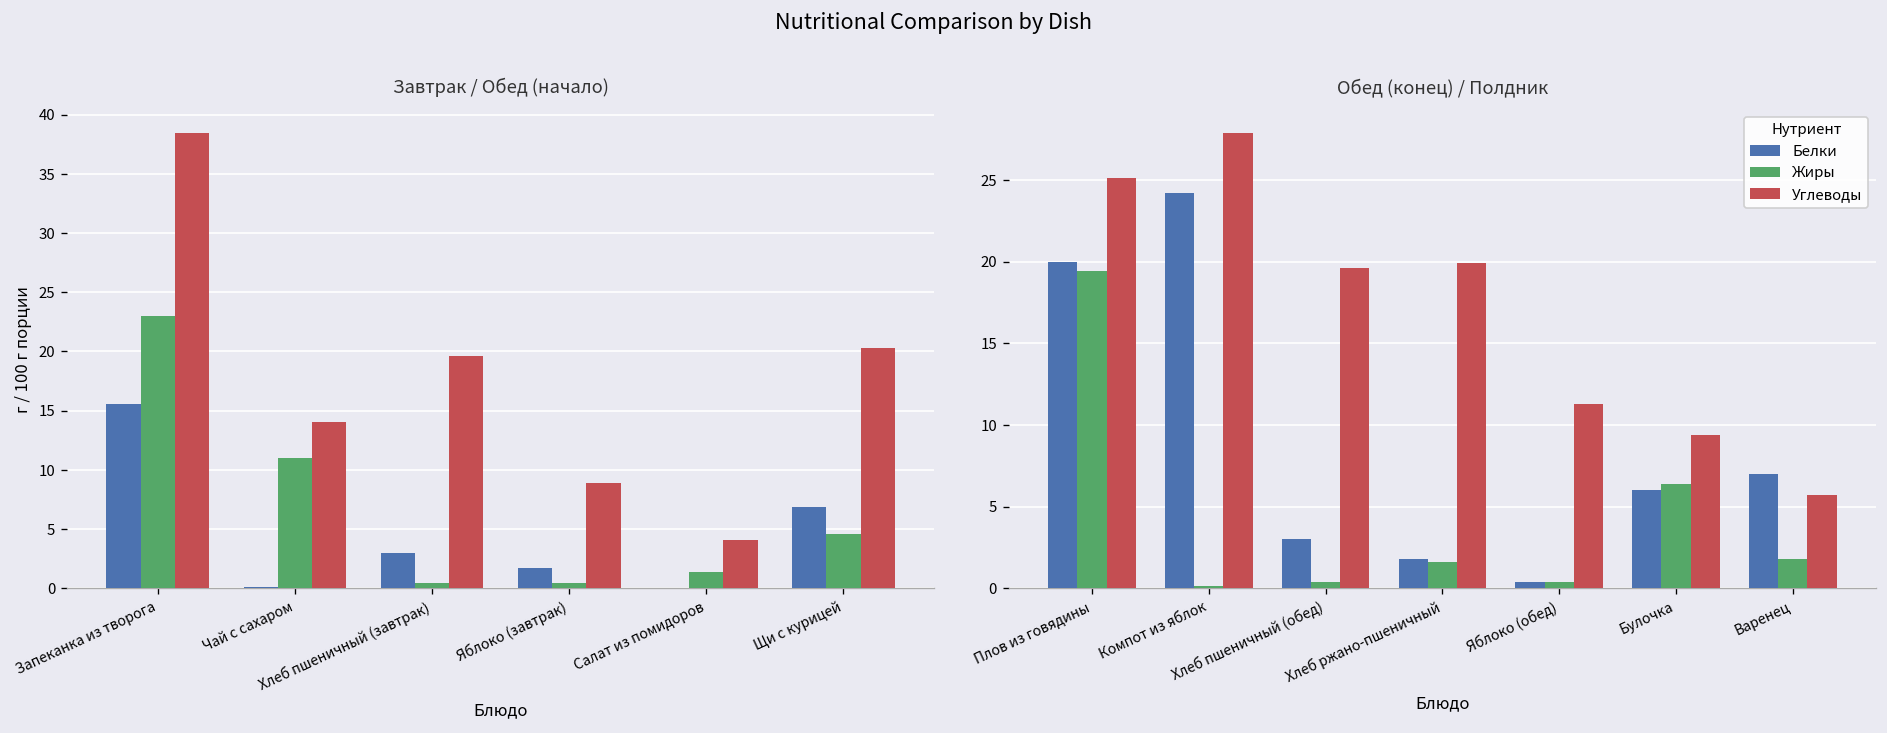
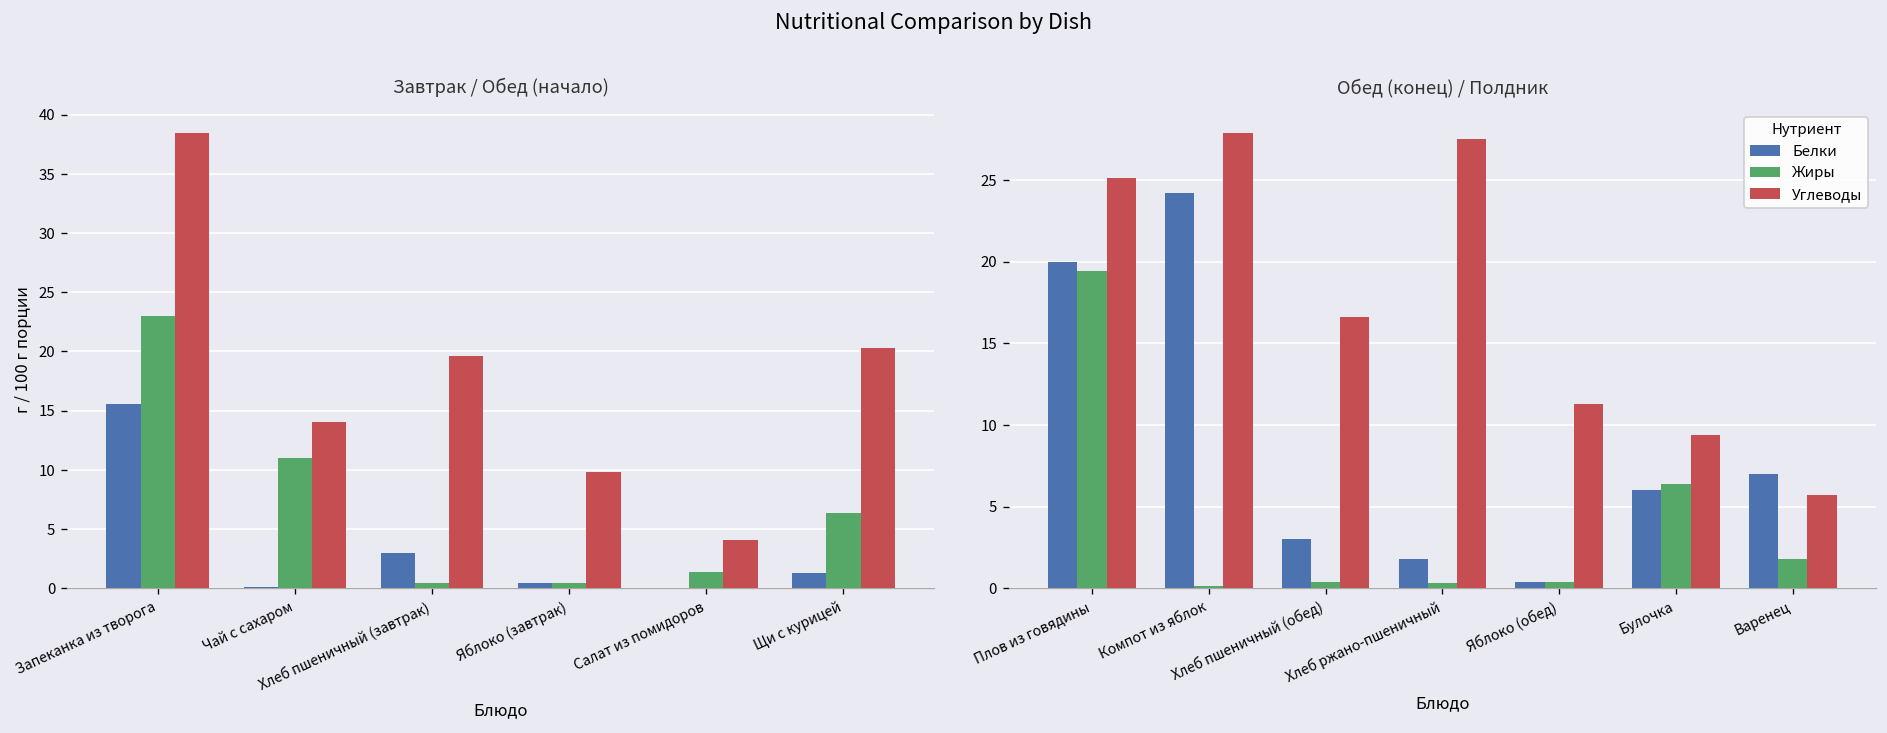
Завтрак / Обед (начало), Белки, Яблоко (завтрак): 2 -> 0
Завтрак / Обед (начало), Углеводы, Яблоко (завтрак): 9 -> 10
Завтрак / Обед (начало), Белки, Щи с курицей: 7 -> 1
Завтрак / Обед (начало), Жиры, Щи с курицей: 5 -> 6
Обед (конец) / Полдник, Углеводы, Хлеб пшеничный (обед): 19.6 -> 16.6
Обед (конец) / Полдник, Жиры, Хлеб ржано-пшеничный: 1.6 -> 0.3
Обед (конец) / Полдник, Углеводы, Хлеб ржано-пшеничный: 19.9 -> 27.5
